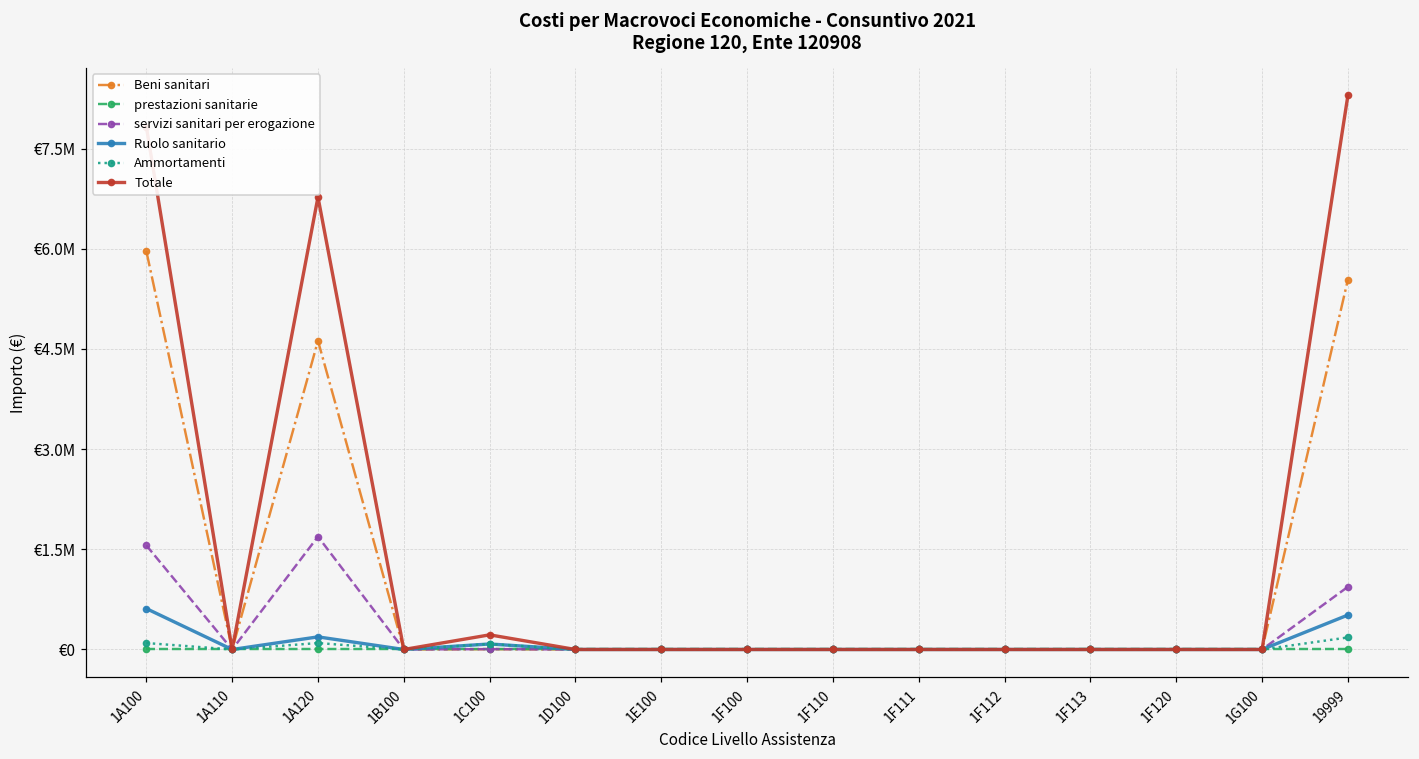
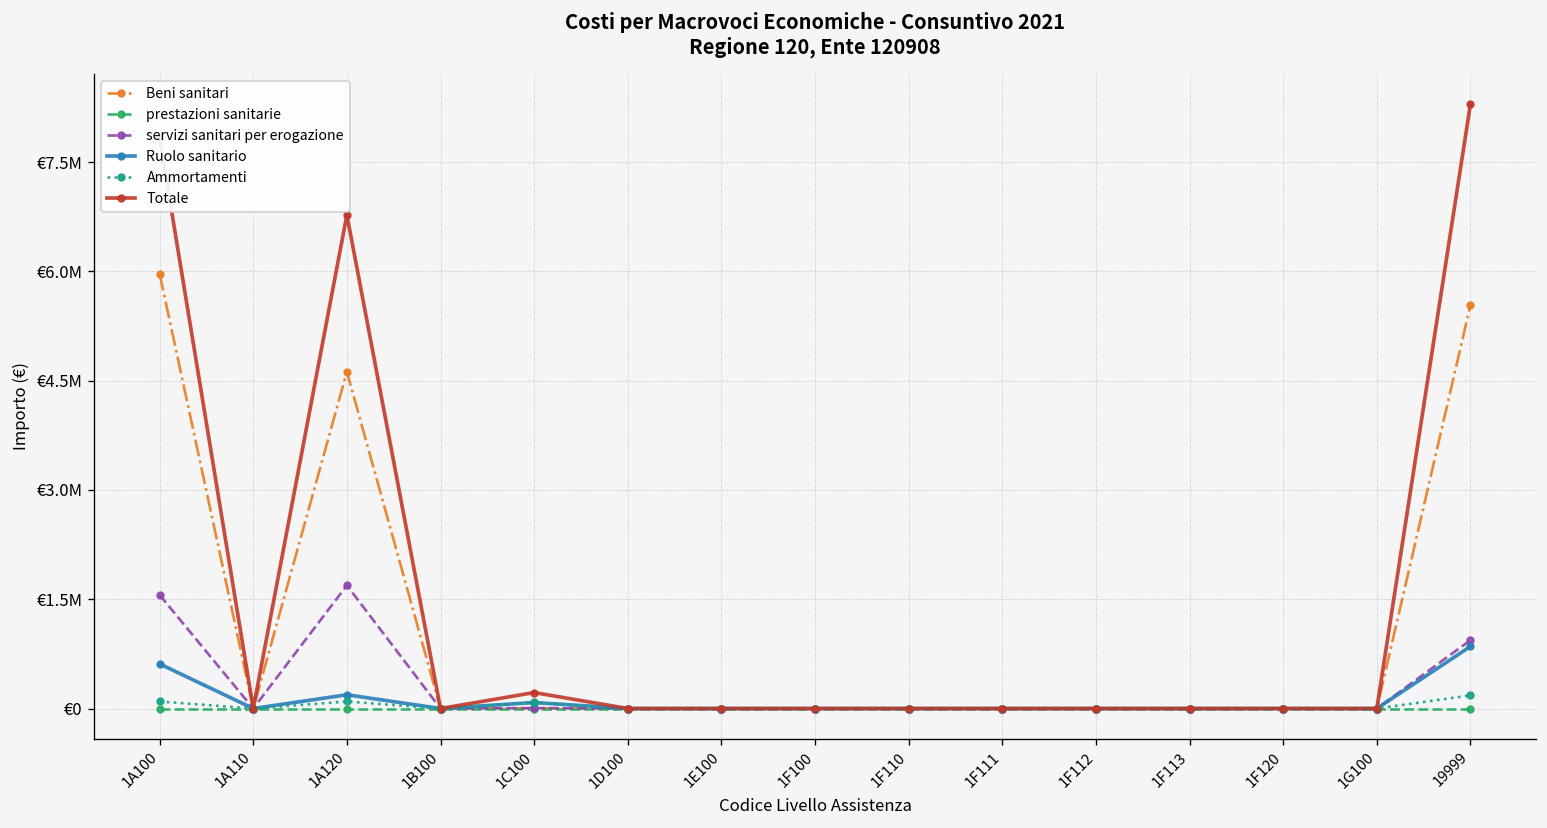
Ruolo sanitario, 19999: €500000 -> €900000
